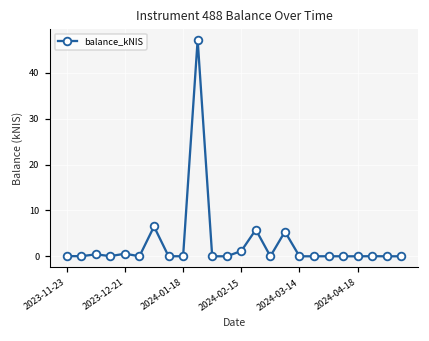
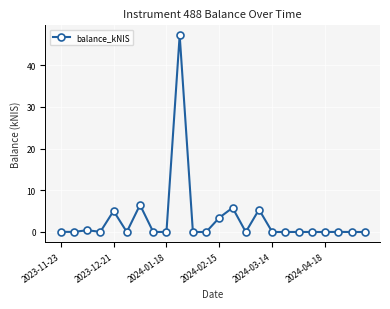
2023-12-21: 1 -> 5
2024-02-15: 1 -> 3
